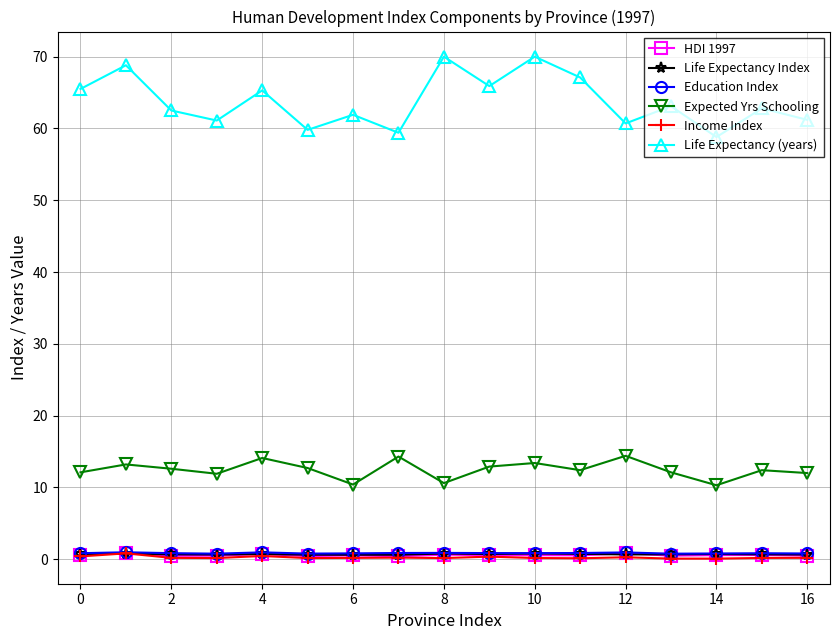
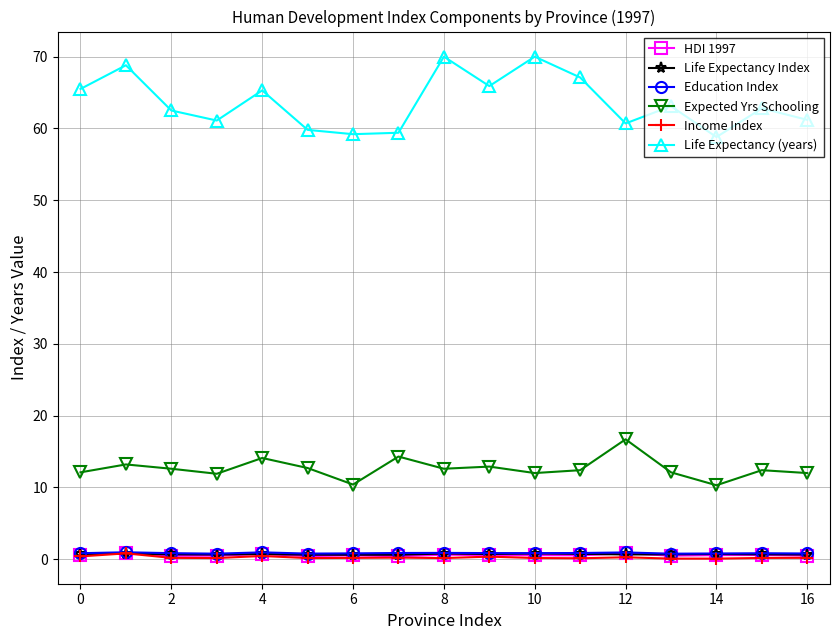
Life Expectancy (years), 6: 62 -> 59
Expected Yrs Schooling, 8: 11 -> 13
Expected Yrs Schooling, 10: 13 -> 12
Expected Yrs Schooling, 12: 14 -> 17
